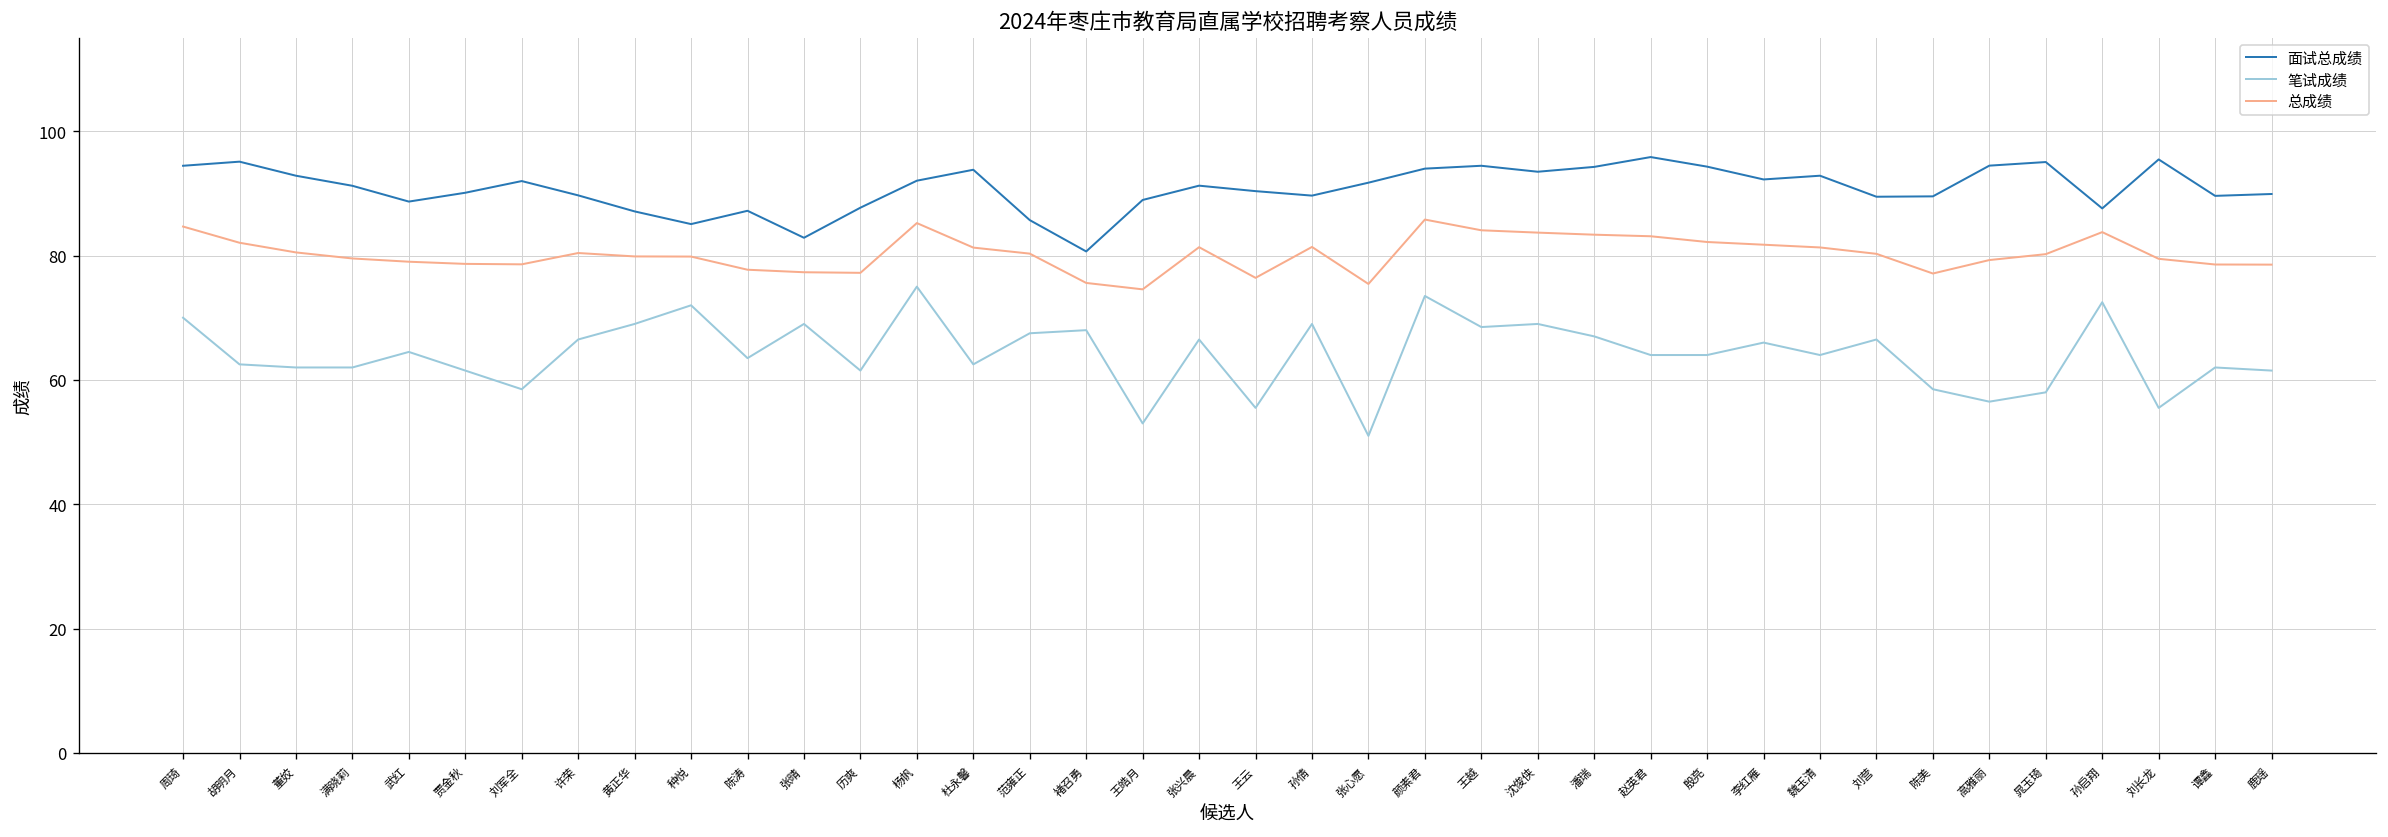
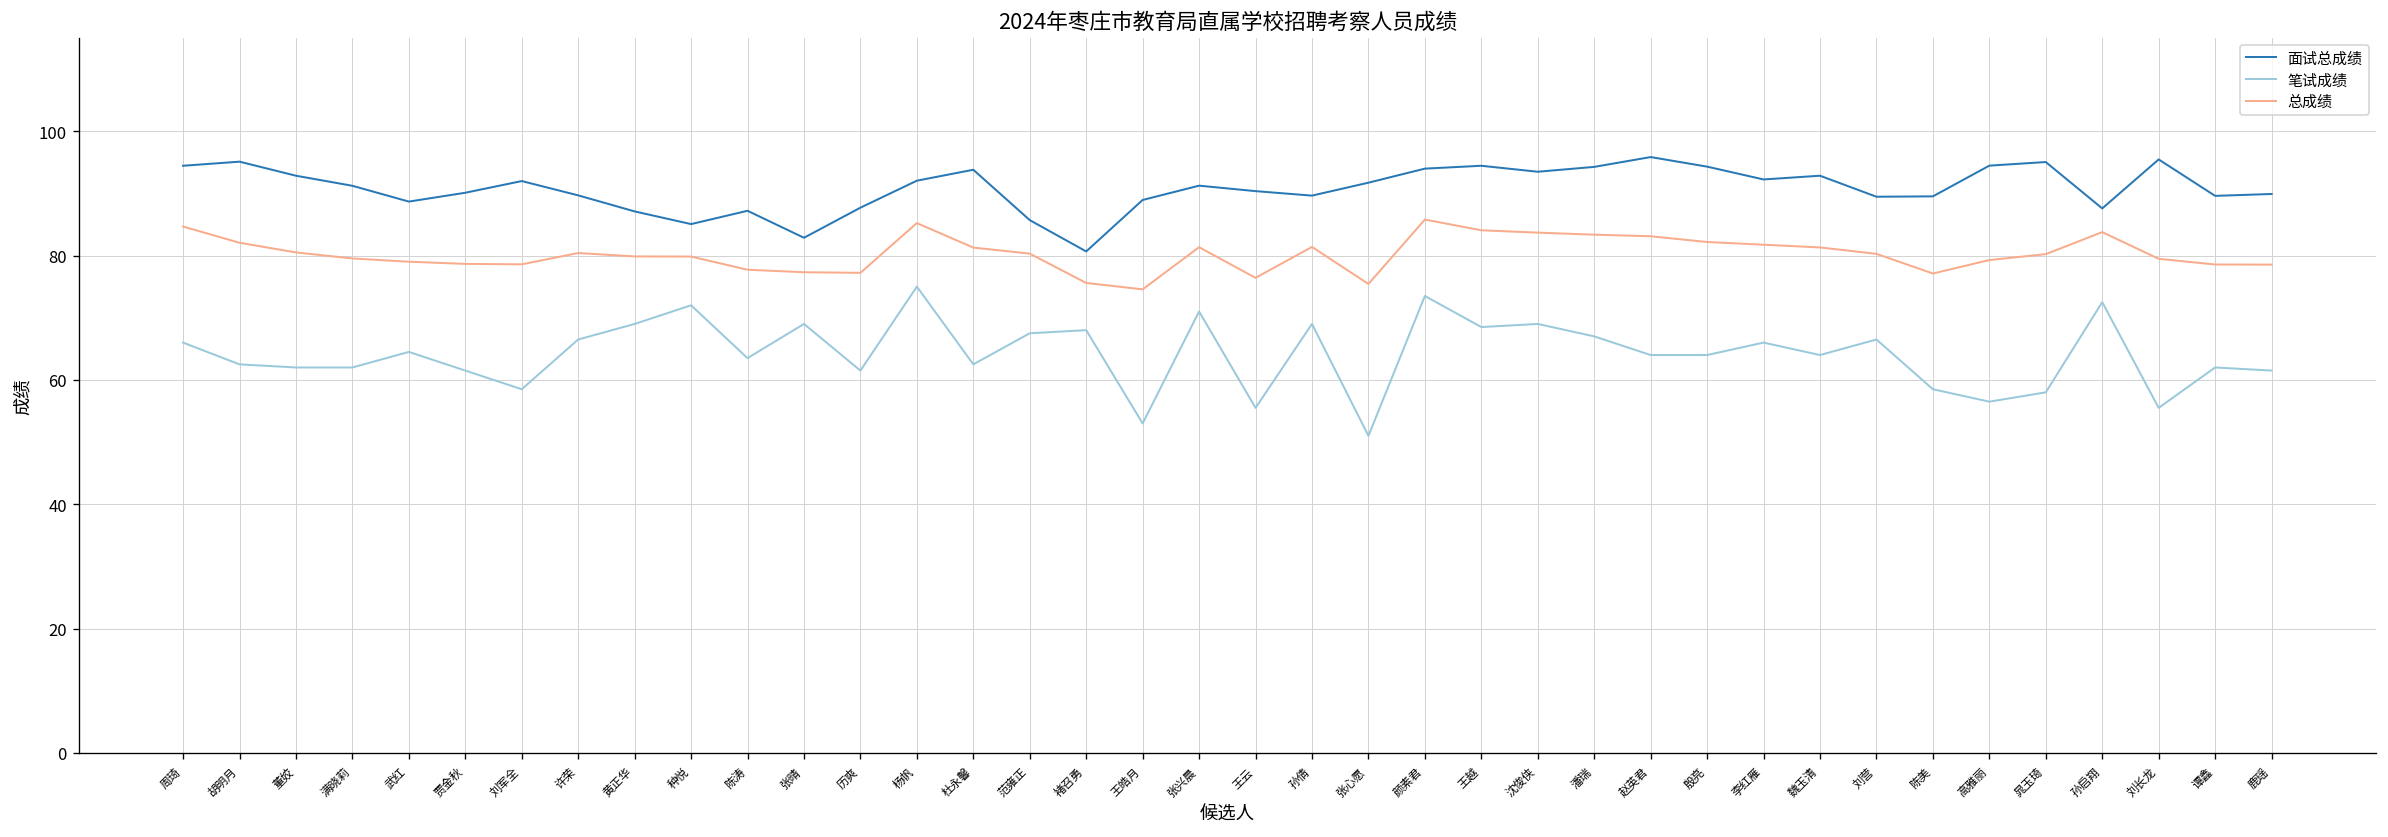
笔试成绩, 周琦: 70 -> 66
笔试成绩, 张兴晨: 67 -> 71
